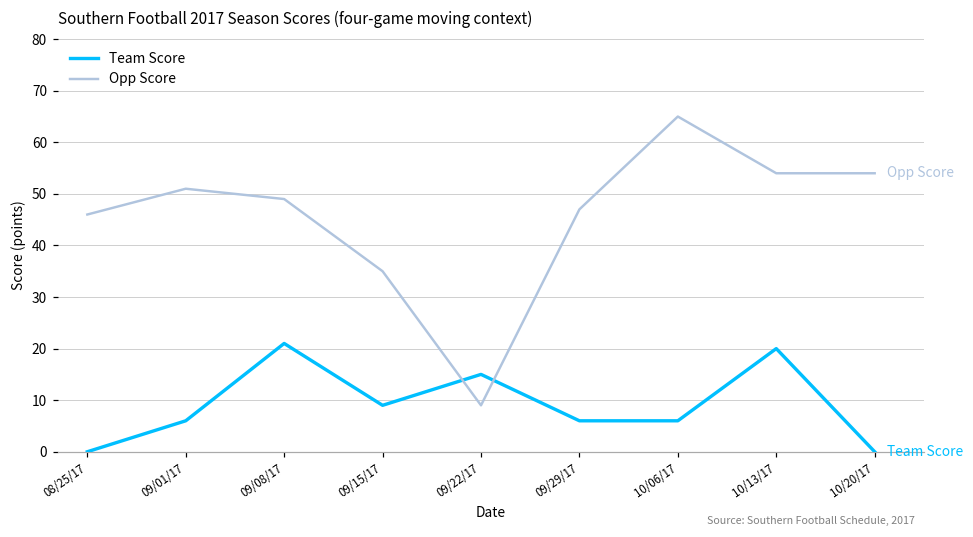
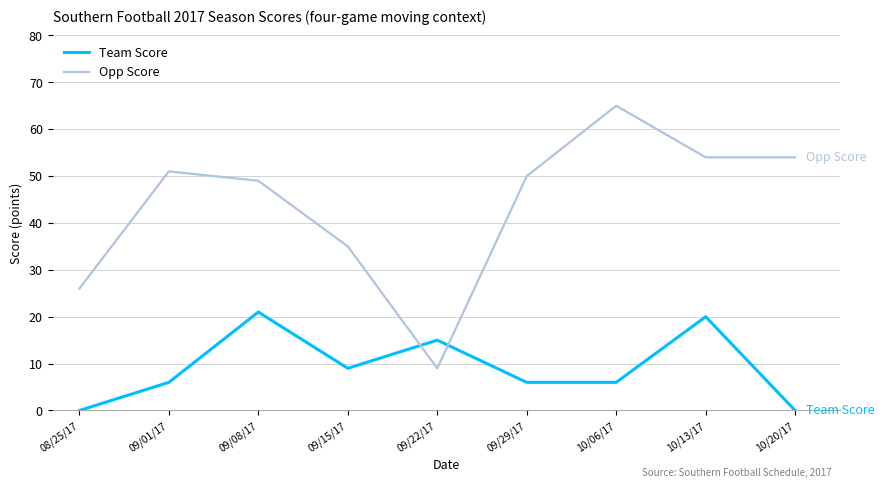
Opp Score, 08/25/17: 46 -> 26
Opp Score, 09/29/17: 47 -> 50
